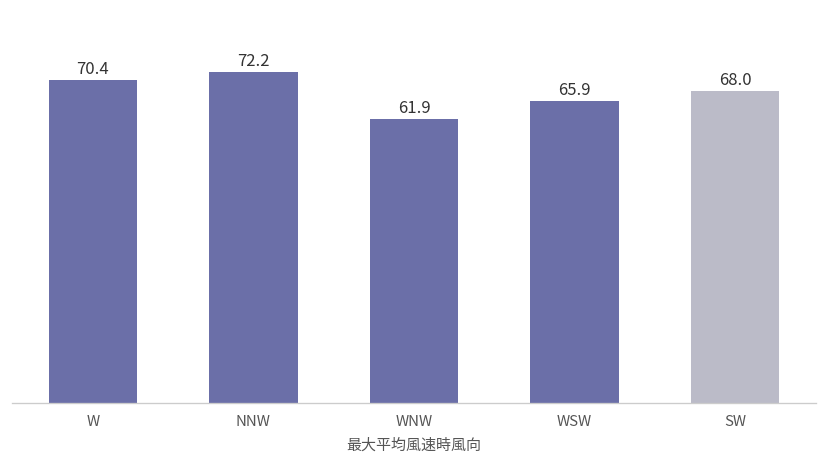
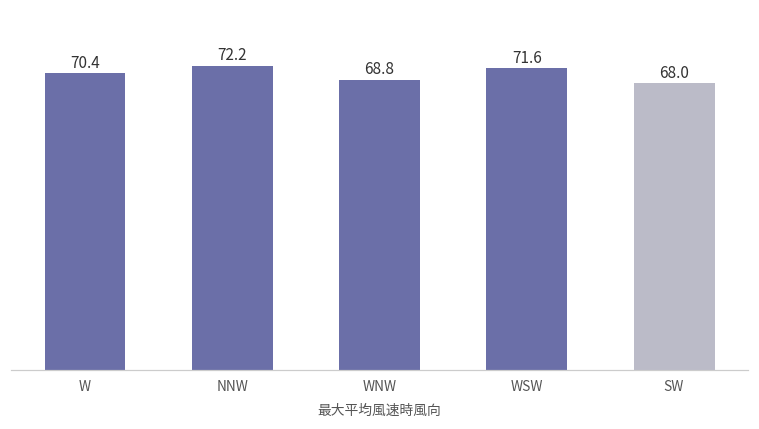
WNW: 61.9 -> 68.8
WSW: 65.9 -> 71.6
